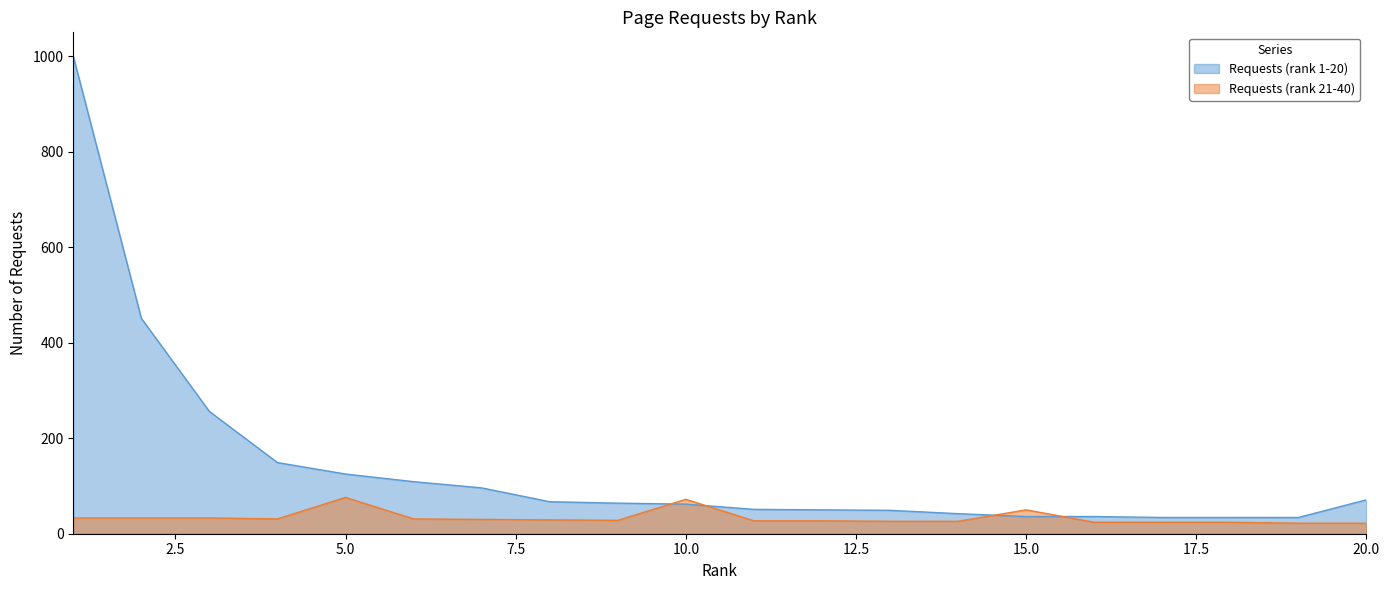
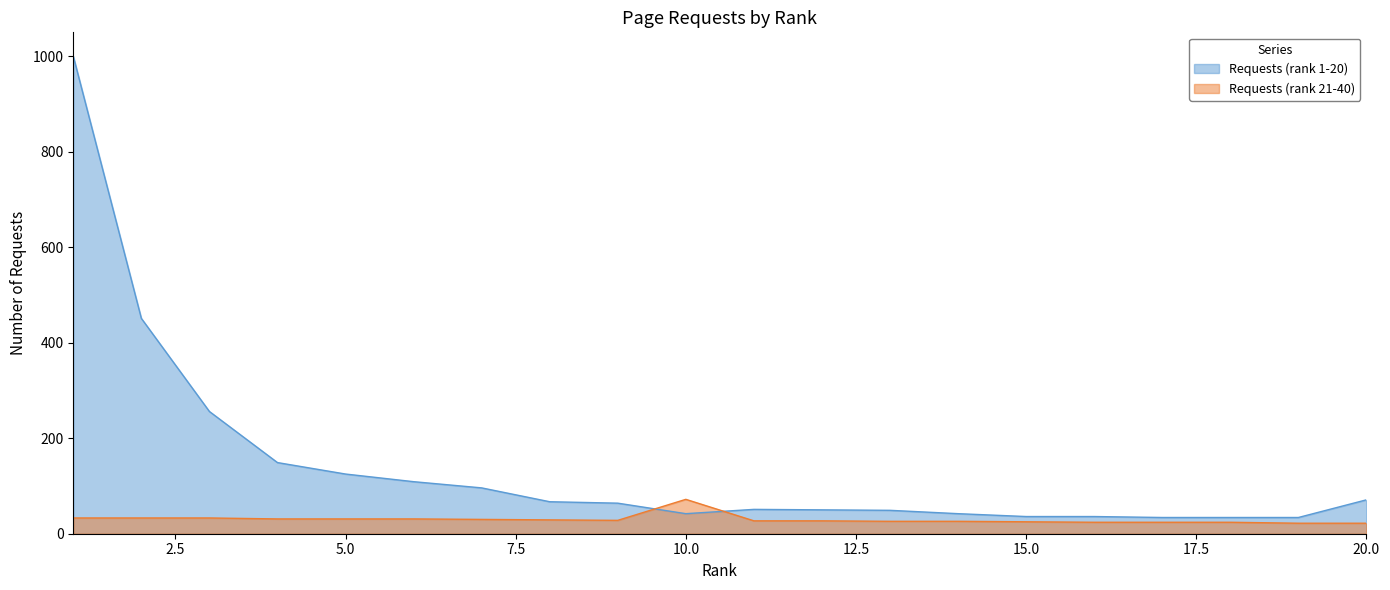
Requests (rank 21-40), 5.0: 80 -> 30
Requests (rank 1-20), 10.0: 60 -> 40
Requests (rank 21-40), 15.0: 50 -> 30
